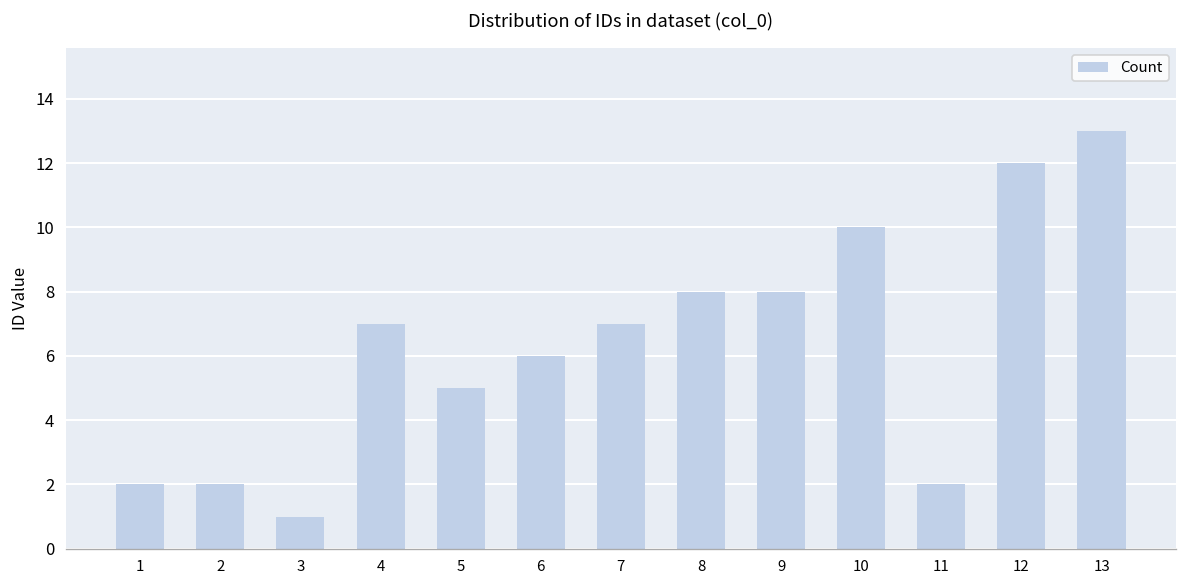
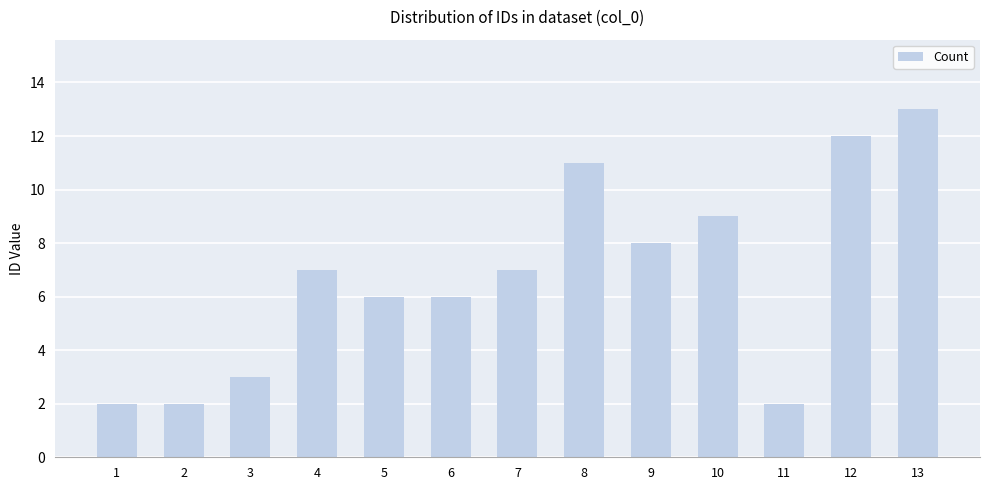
3: 1 -> 3
5: 5 -> 6
8: 8 -> 11
10: 10 -> 9
